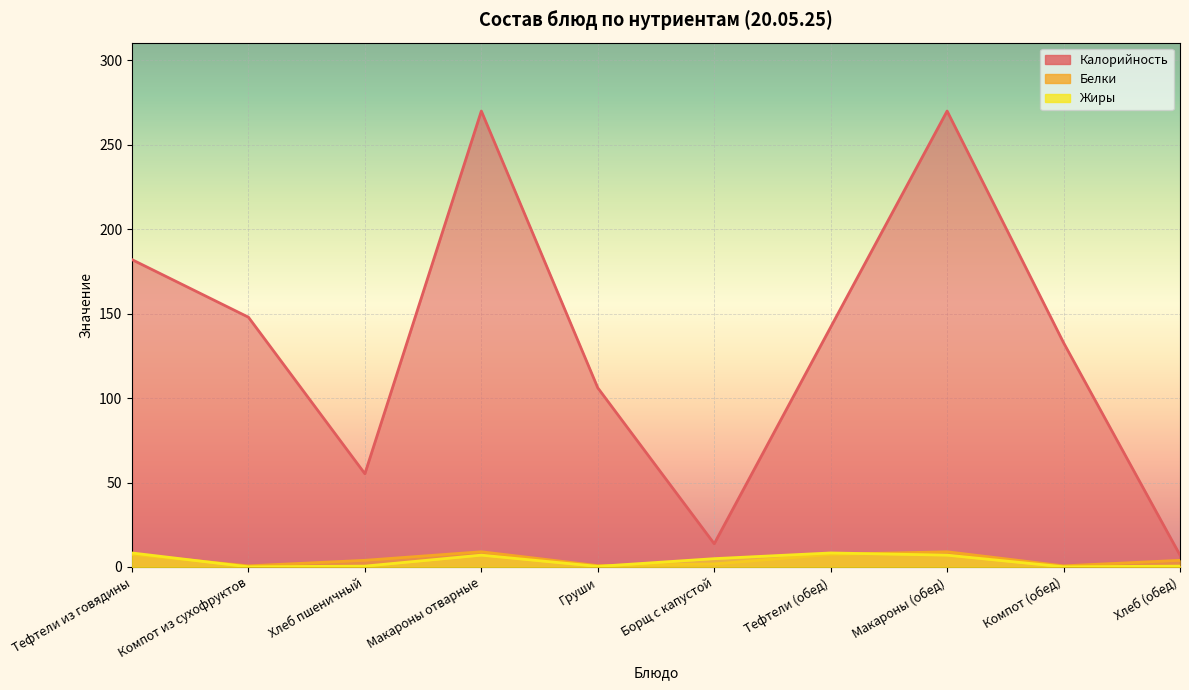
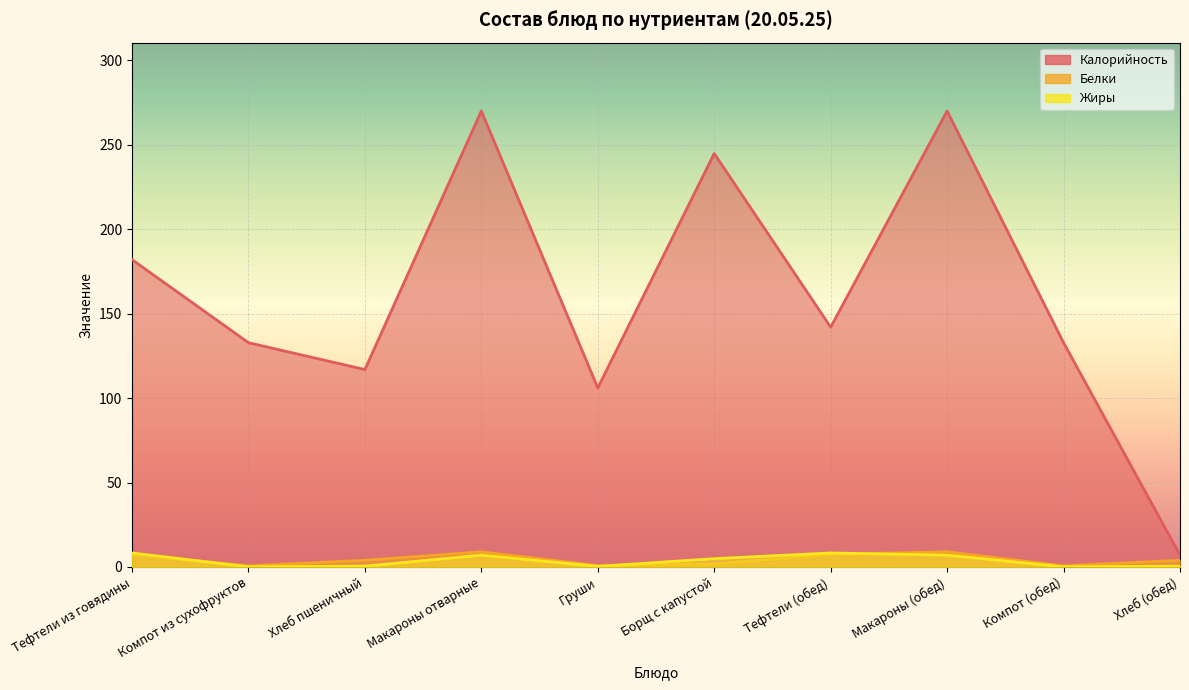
Калорийность, Компот из сухофруктов: 148 -> 133
Калорийность, Хлеб пшеничный: 55 -> 117
Калорийность, Борщ с капустой: 14 -> 245
